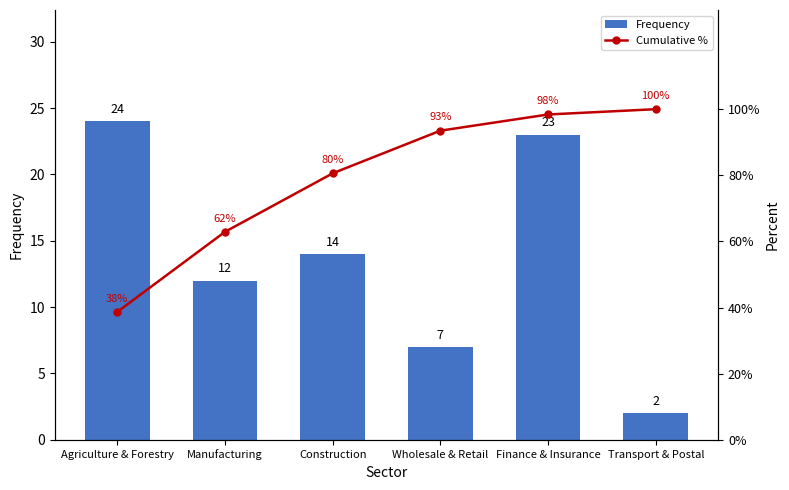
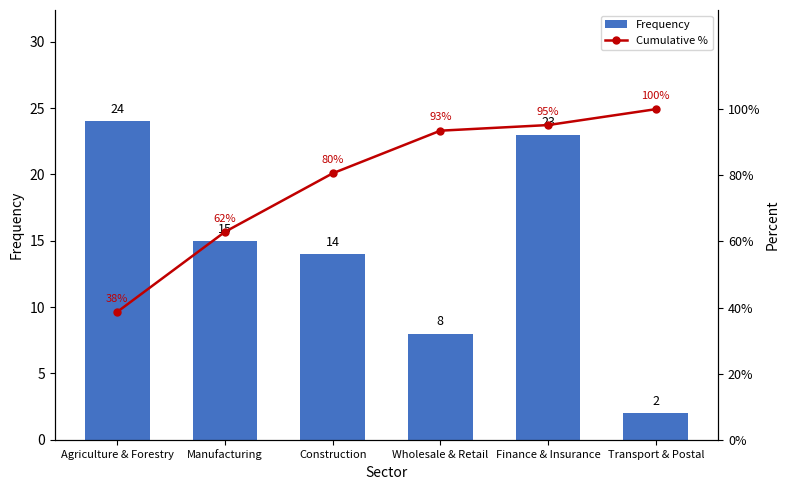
Frequency, Manufacturing: 12 -> 15
Frequency, Wholesale & Retail: 7 -> 8
Cumulative %, Finance & Insurance: 98% -> 95%
